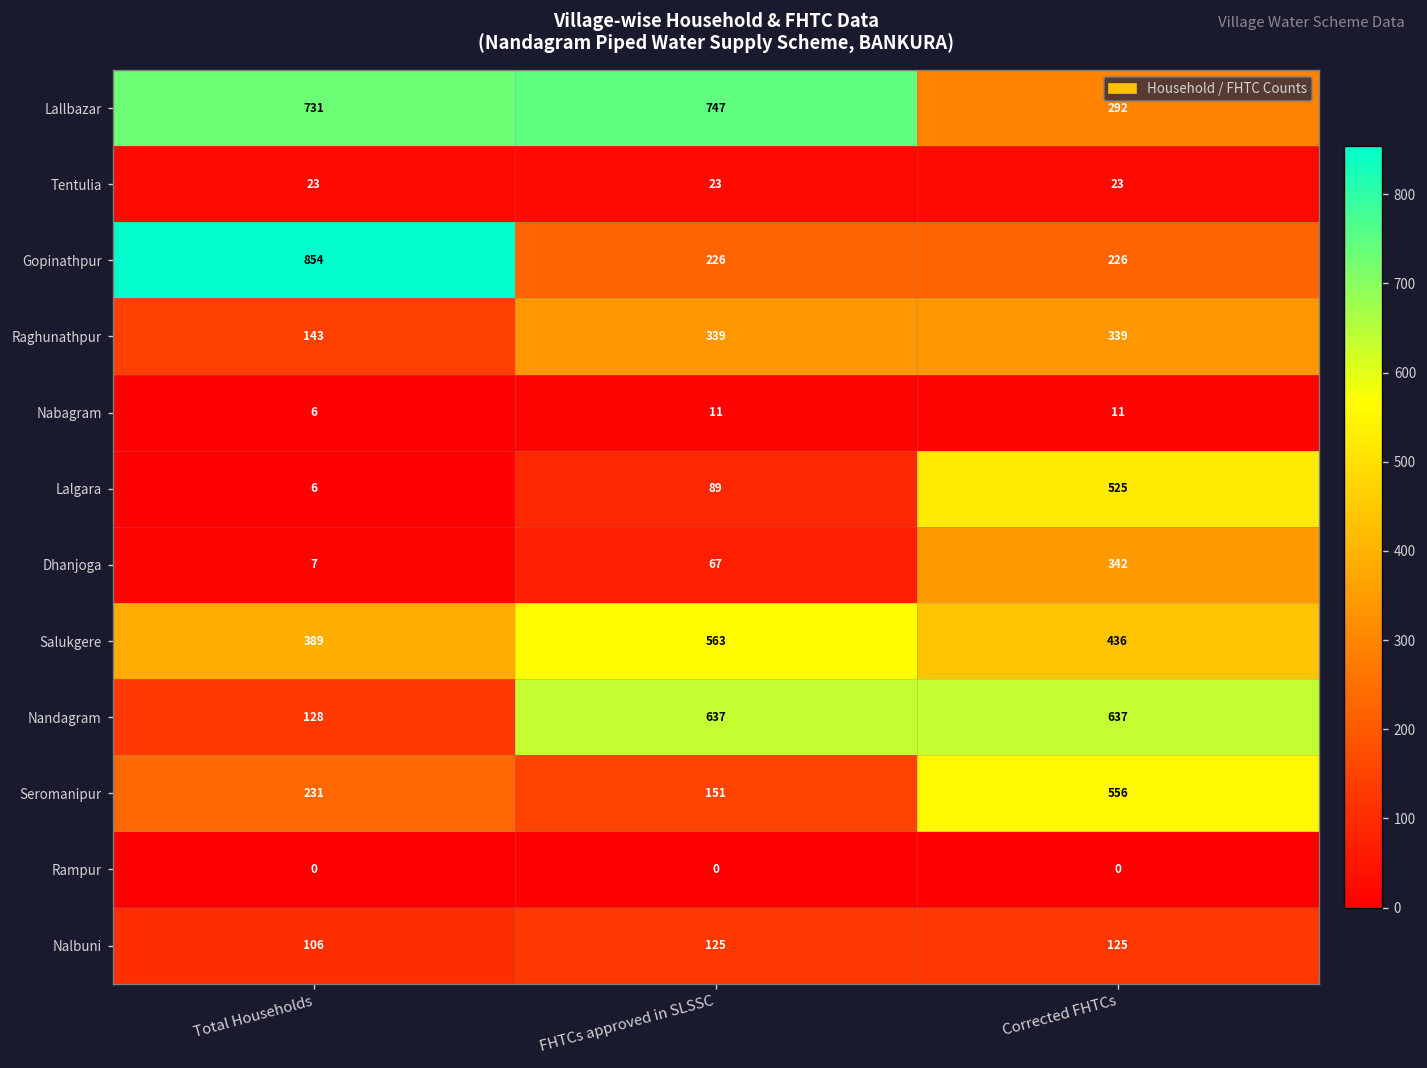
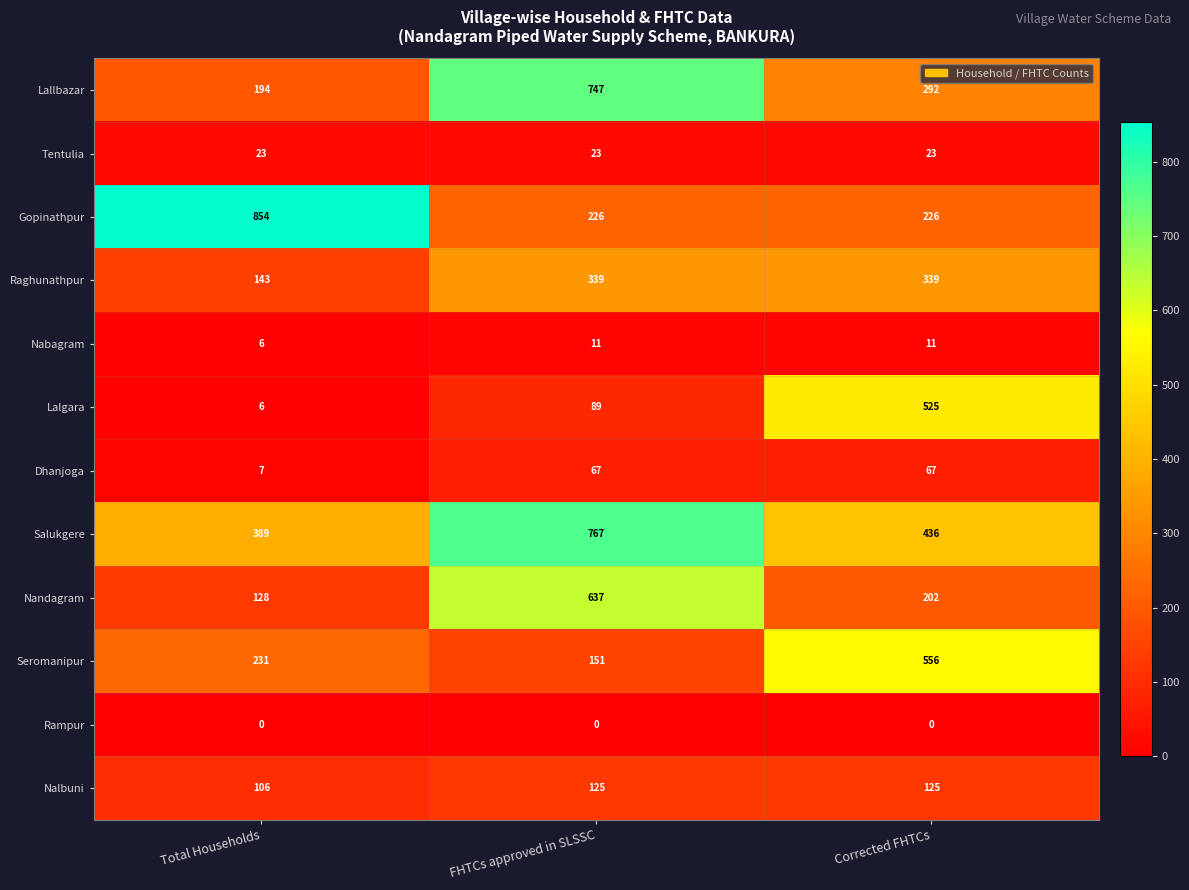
Lallbazar, Total Households: 731 -> 194
Dhanjoga, Corrected FHTCs: 342 -> 67
Salukgere, FHTCs approved in SLSSC: 563 -> 767
Nandagram, Corrected FHTCs: 637 -> 202
